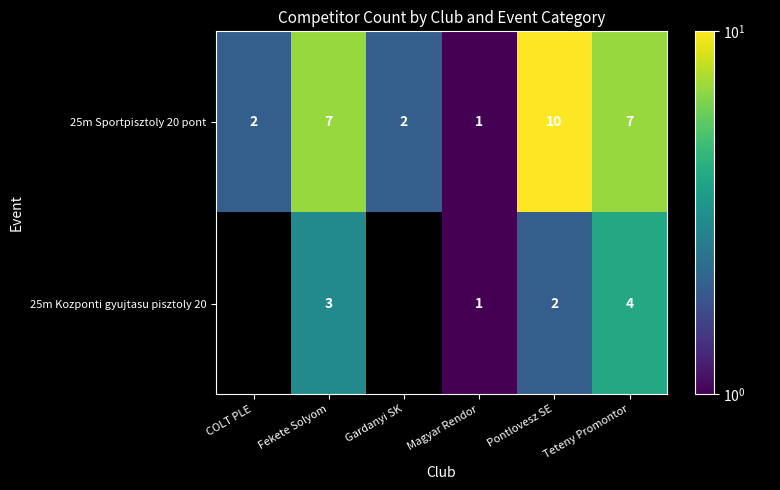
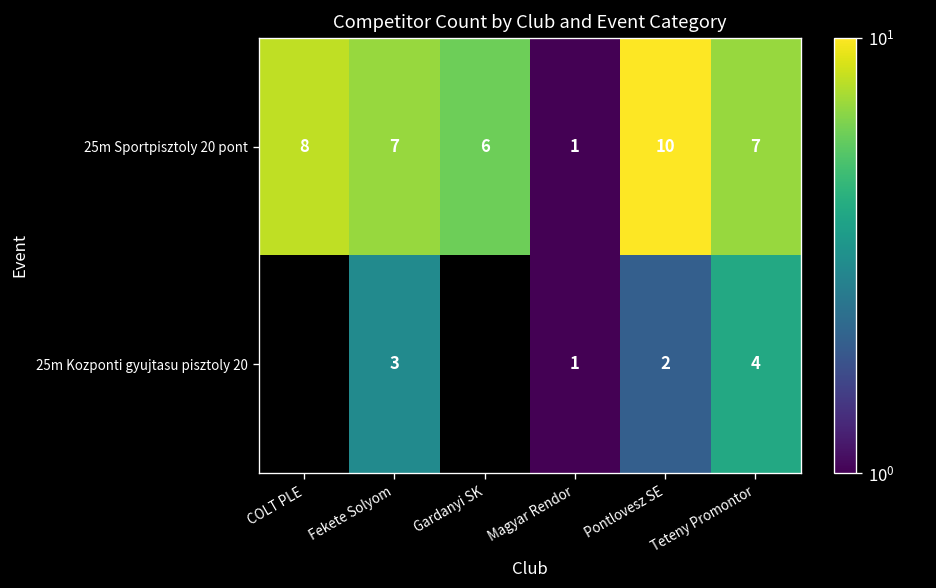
25m Sportpisztoly 20 pont, COLT PLE: 2 -> 8
25m Sportpisztoly 20 pont, Gardanyi SK: 2 -> 6
